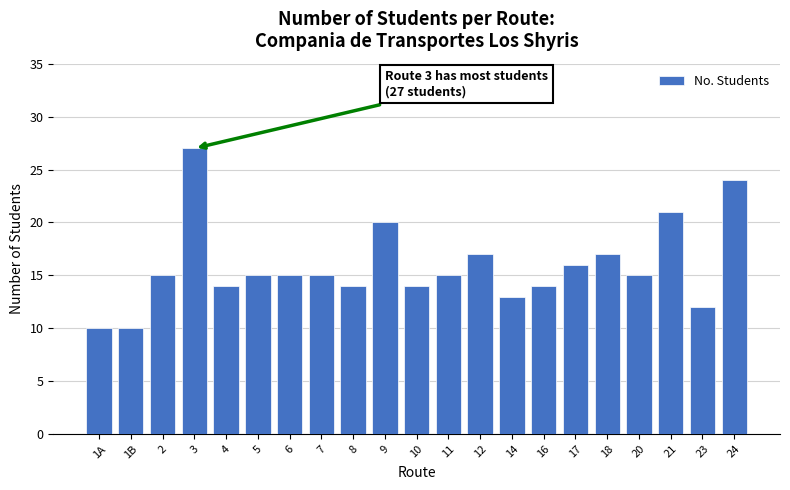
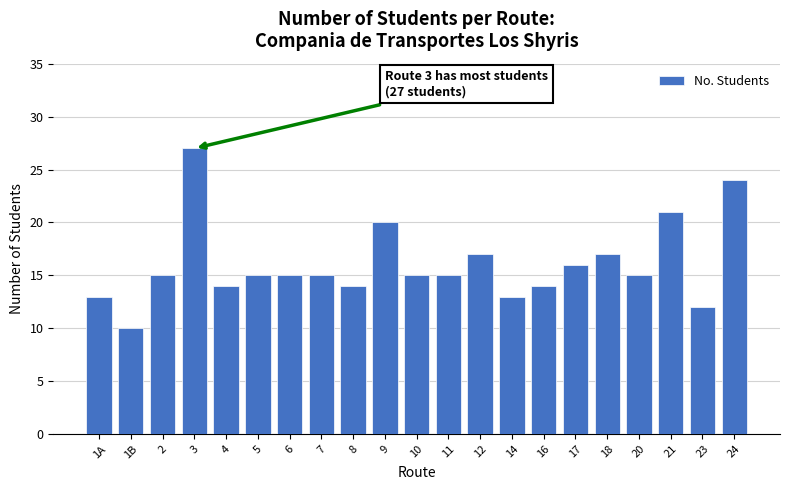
1A: 10 -> 13
10: 14 -> 15
